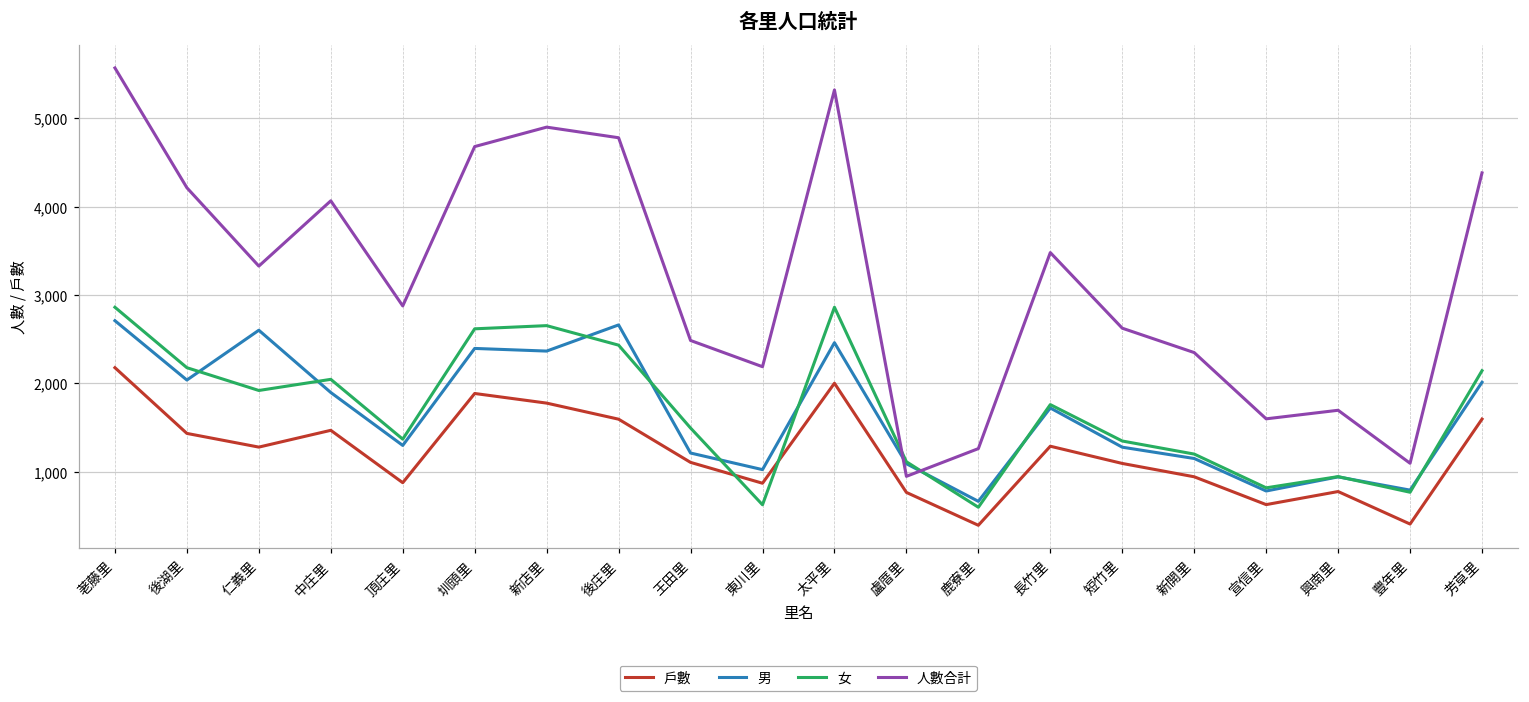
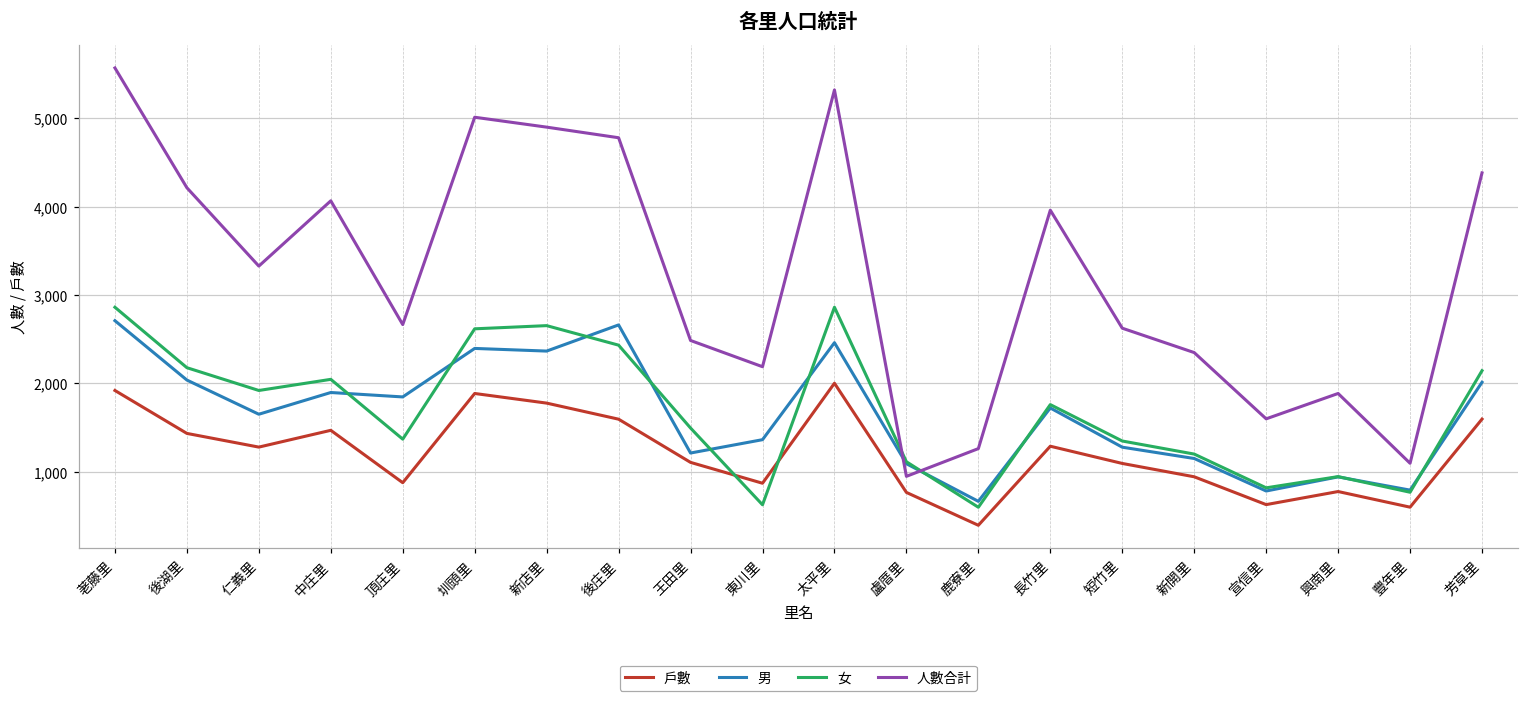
戶數, 荖藤里: 2,200 -> 1,900
男, 仁義里: 2,600 -> 1,700
男, 頂庄里: 1,300 -> 1,800
人數合計, 頂庄里: 2,900 -> 2,700
人數合計, 圳頭里: 4,700 -> 5,000
男, 東川里: 1,000 -> 1,400
人數合計, 長竹里: 3,500 -> 4,000
人數合計, 興南里: 1,700 -> 1,900
戶數, 豐年里: 400 -> 600
